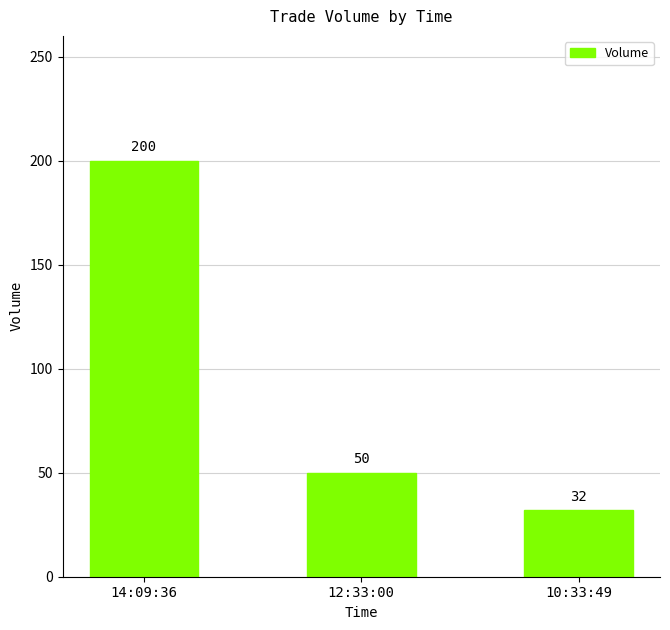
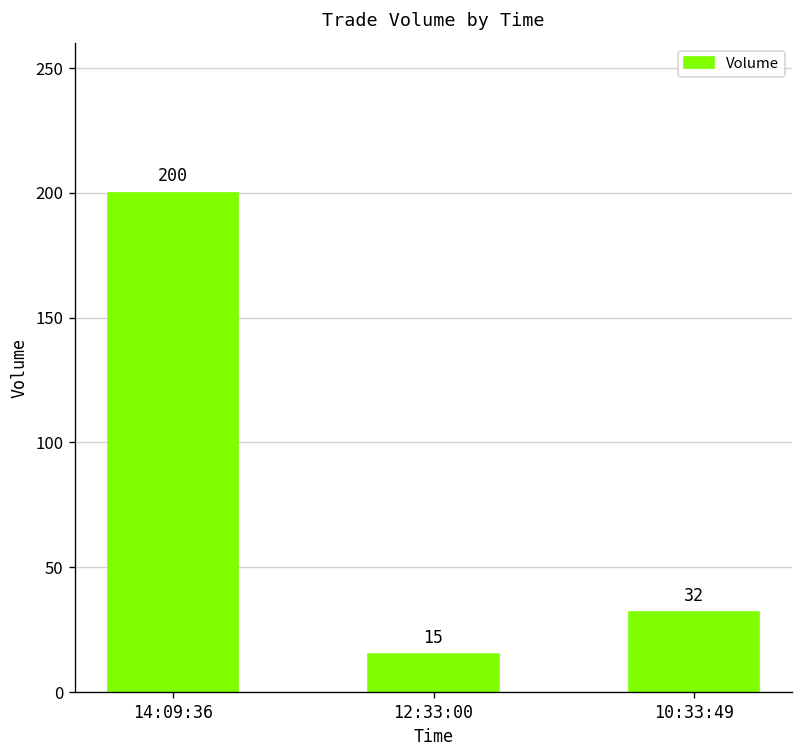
12:33:00: 50 -> 15
